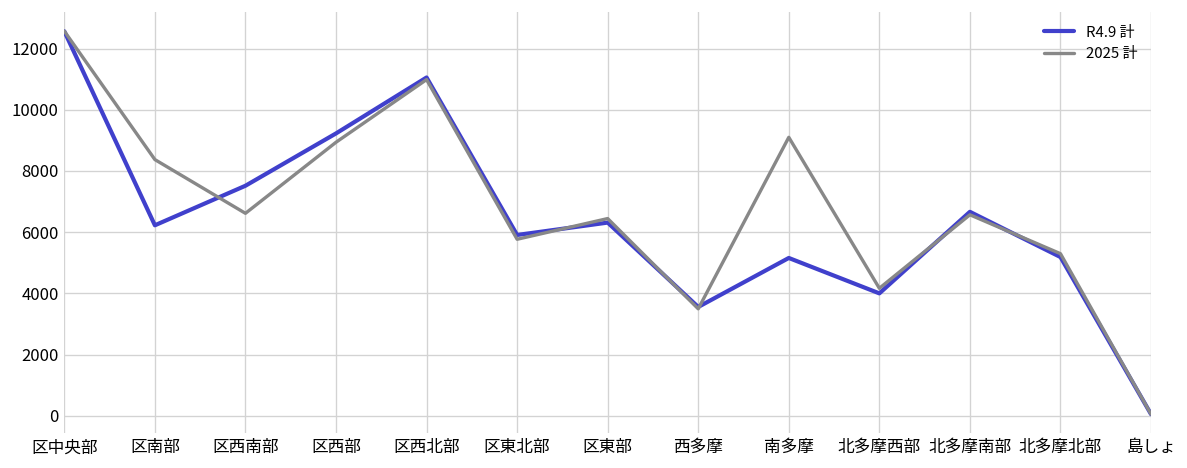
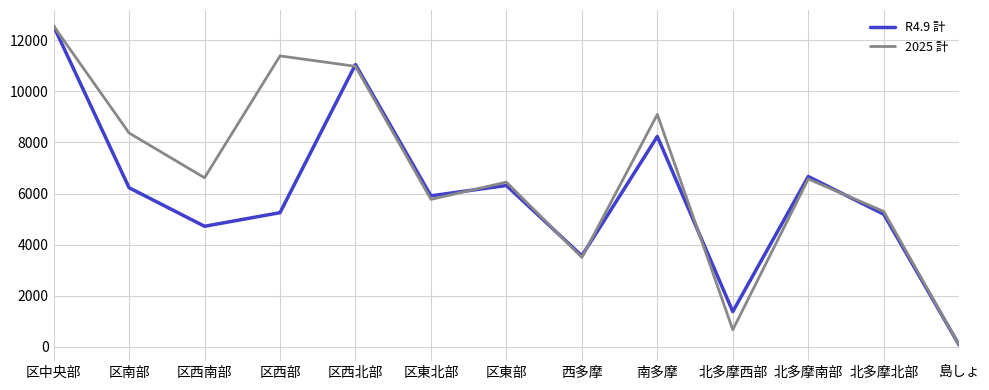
R4.9 計, 区西南部: 7500 -> 4700
R4.9 計, 区西部: 9200 -> 5200
2025 計, 区西部: 8900 -> 11400
R4.9 計, 南多摩: 5200 -> 8200
R4.9 計, 北多摩西部: 4000 -> 1400
2025 計, 北多摩西部: 4200 -> 700
